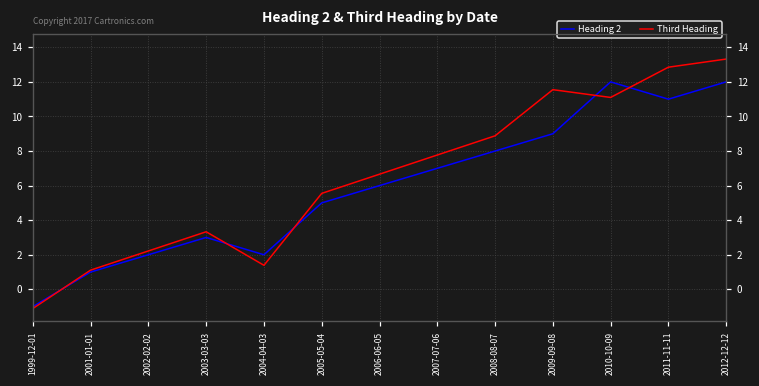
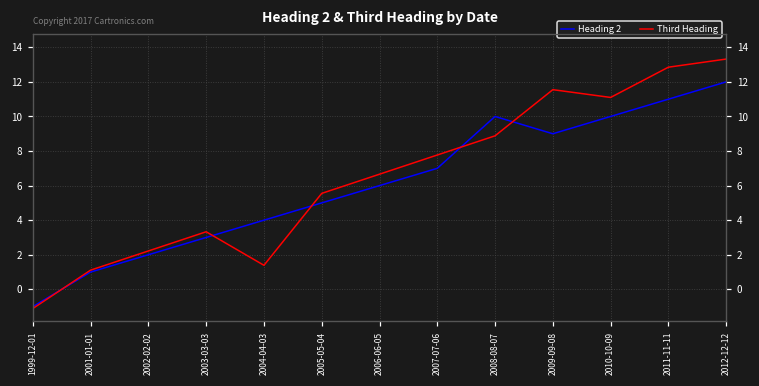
Heading 2, 2004-04-03: 2 -> 4
Heading 2, 2008-08-07: 8 -> 10
Heading 2, 2010-10-09: 12 -> 10
